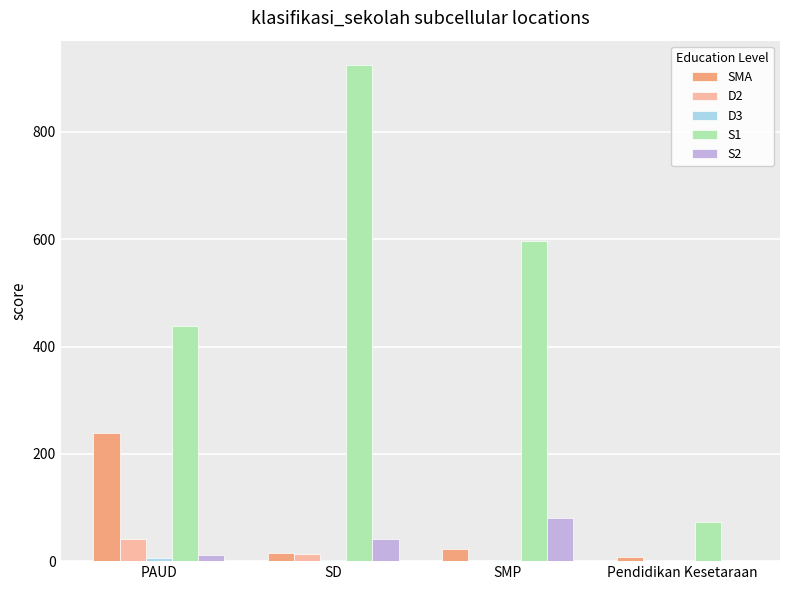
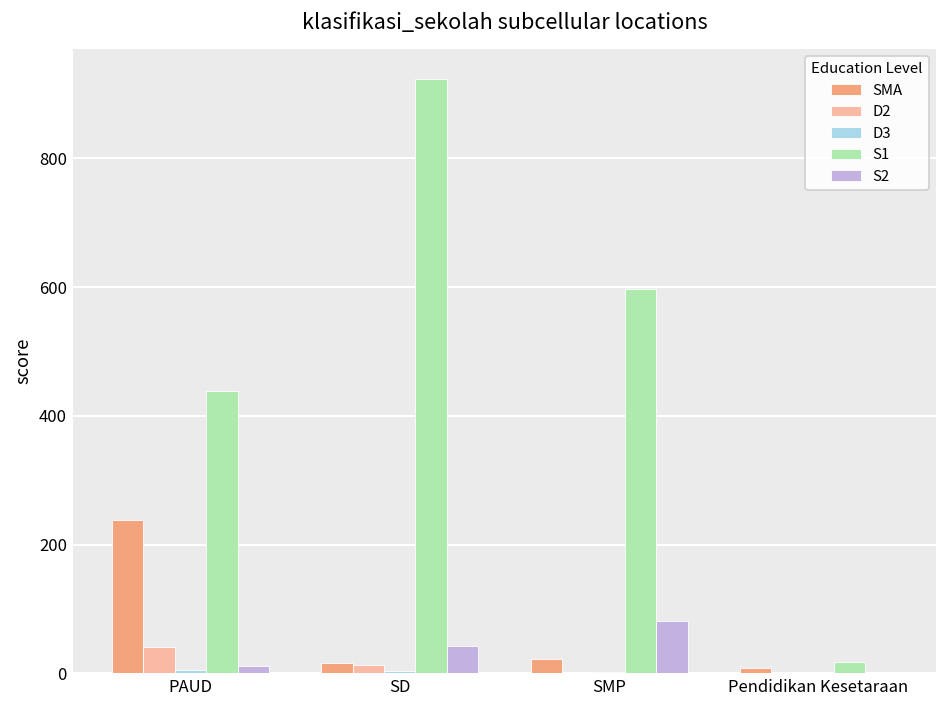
S1, Pendidikan Kesetaraan: 70 -> 20
